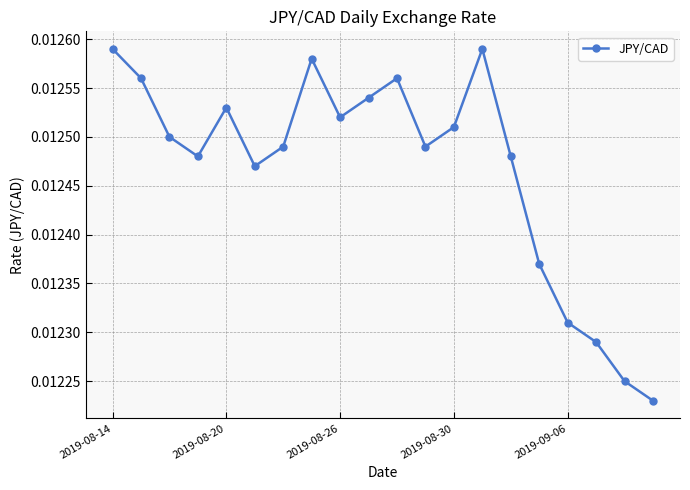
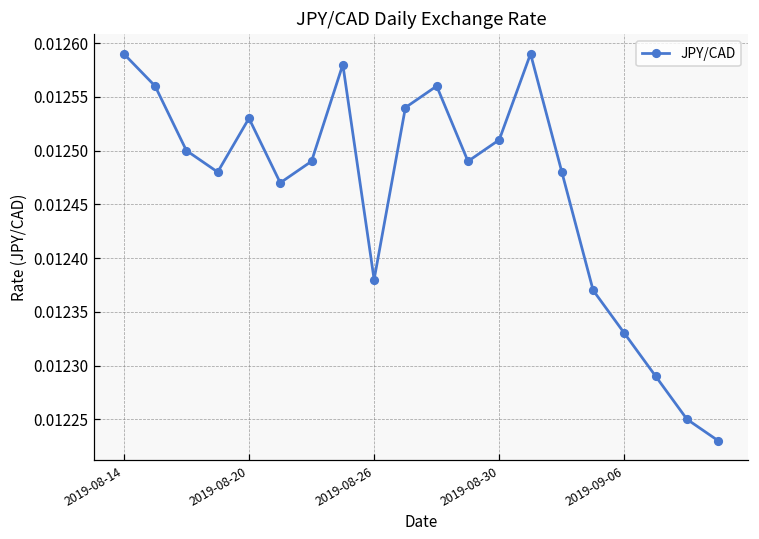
2019-08-26: 0.01252 -> 0.01238
2019-09-06: 0.01231 -> 0.01233
